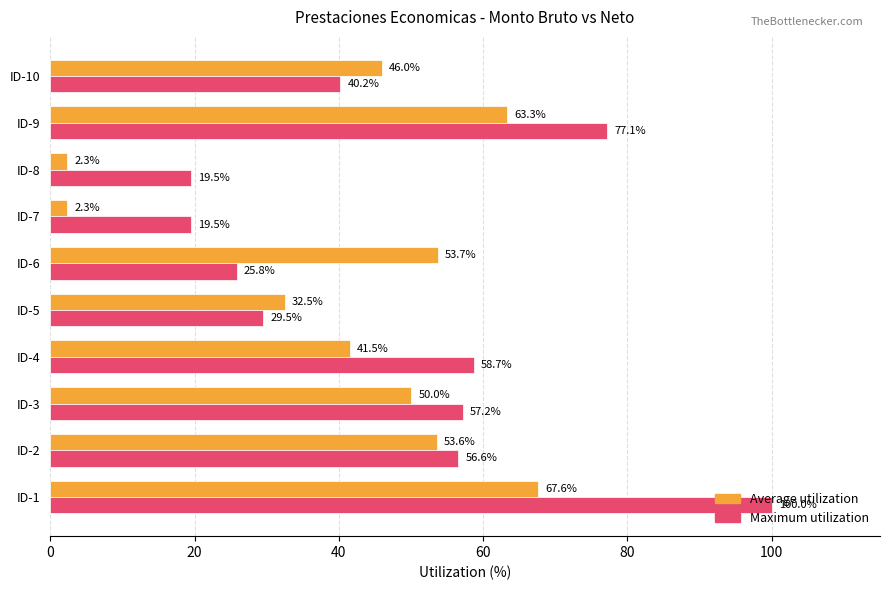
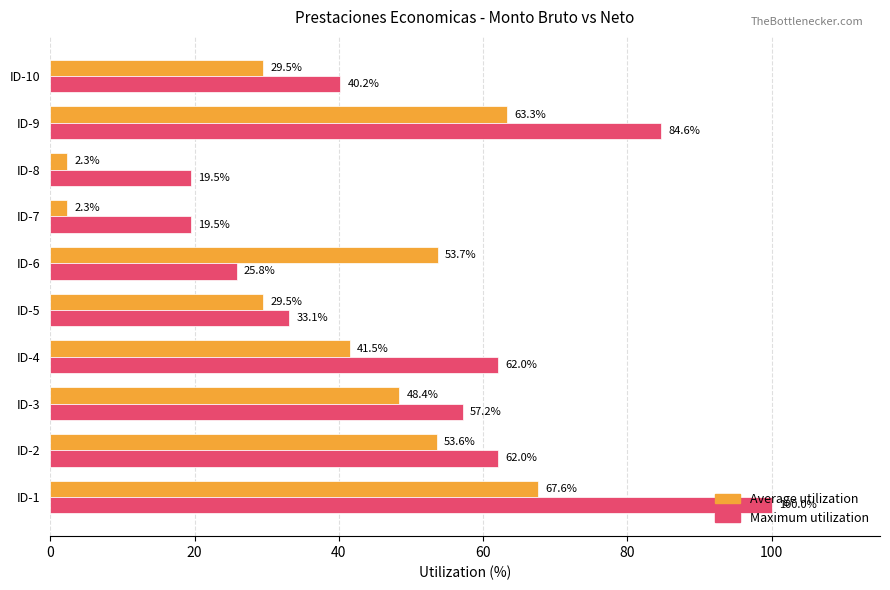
Average utilization, ID-10: 46.0% -> 29.5%
Maximum utilization, ID-9: 77.1% -> 84.6%
Average utilization, ID-5: 32.5% -> 29.5%
Maximum utilization, ID-5: 29.5% -> 33.1%
Maximum utilization, ID-4: 58.7% -> 62.0%
Average utilization, ID-3: 50.0% -> 48.4%
Maximum utilization, ID-2: 56.6% -> 62.0%
